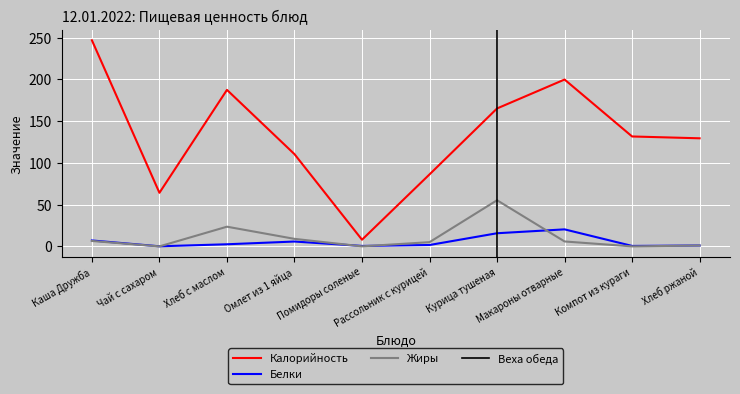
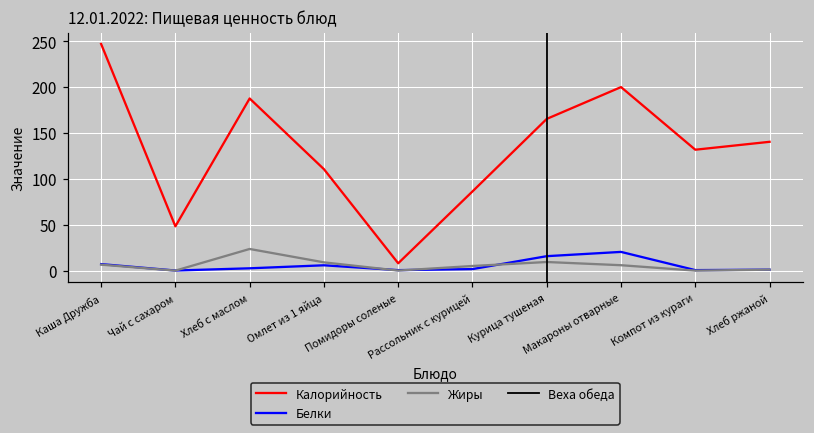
Калорийность, Чай с сахаром: 60 -> 50
Жиры, Курица тушеная: 60 -> 10
Калорийность, Хлеб ржаной: 130 -> 140
